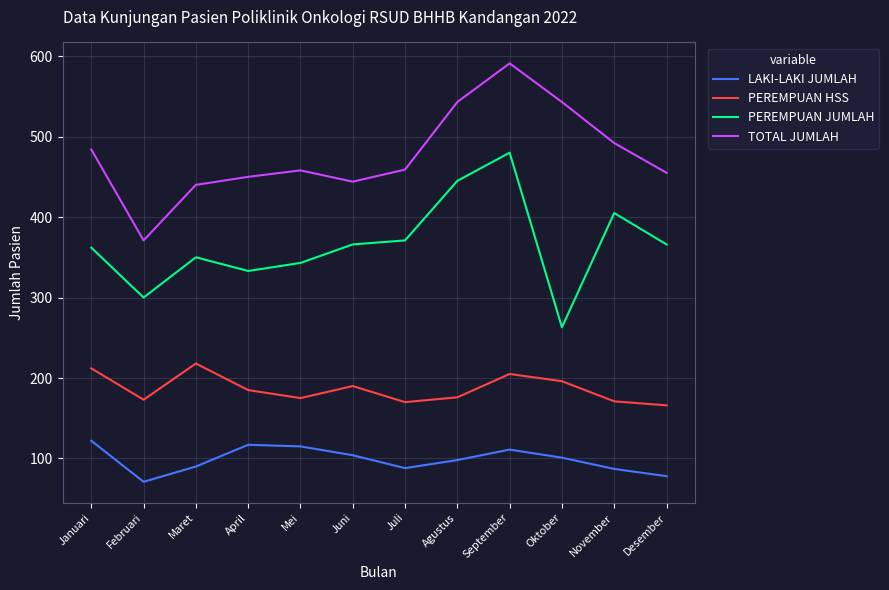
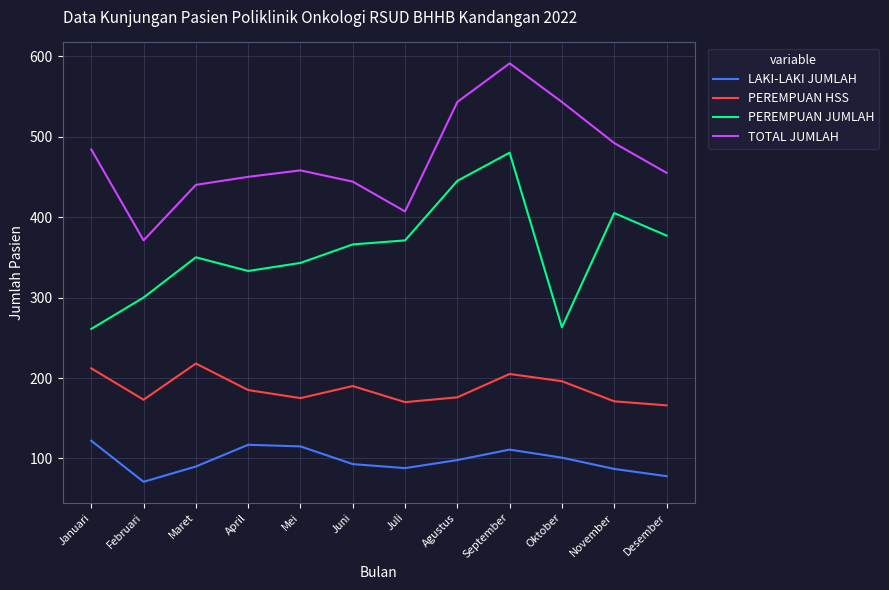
PEREMPUAN JUMLAH, Januari: 360 -> 260
LAKI-LAKI JUMLAH, Juni: 100 -> 90
TOTAL JUMLAH, Juli: 460 -> 410
PEREMPUAN JUMLAH, Desember: 370 -> 380
